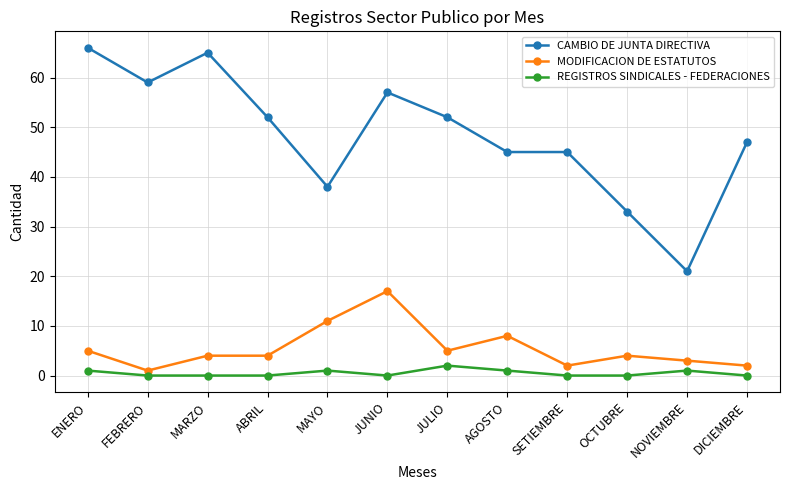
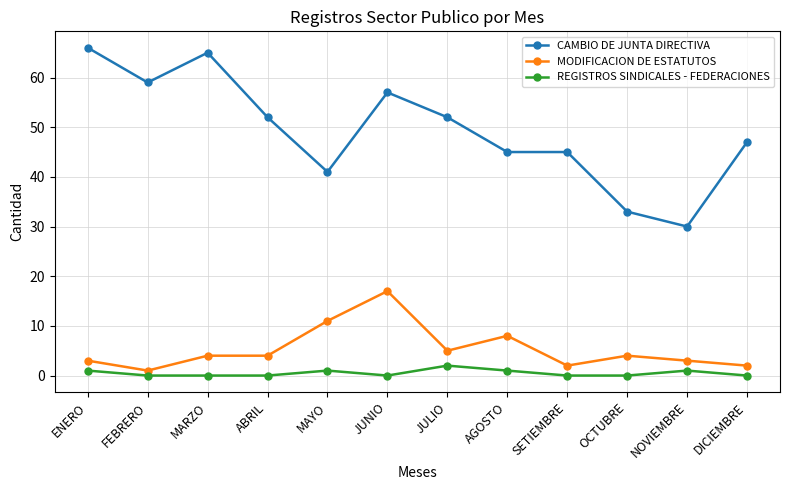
MODIFICACION DE ESTATUTOS, ENERO: 5 -> 3
CAMBIO DE JUNTA DIRECTIVA, MAYO: 38 -> 41
CAMBIO DE JUNTA DIRECTIVA, NOVIEMBRE: 21 -> 30
